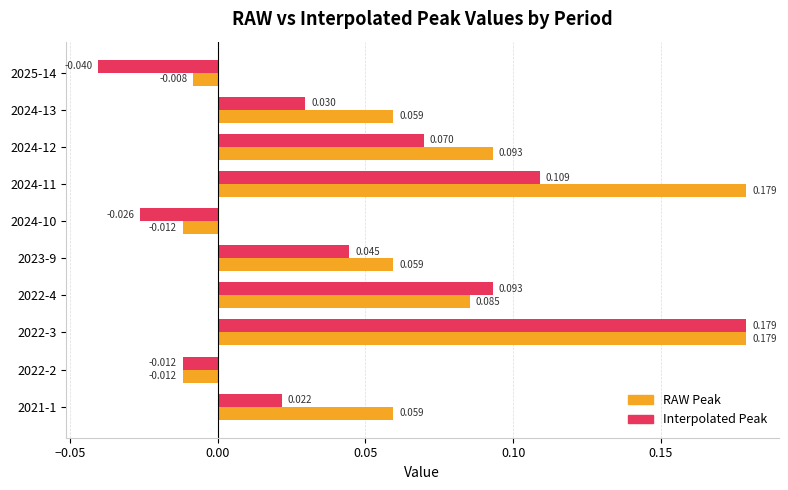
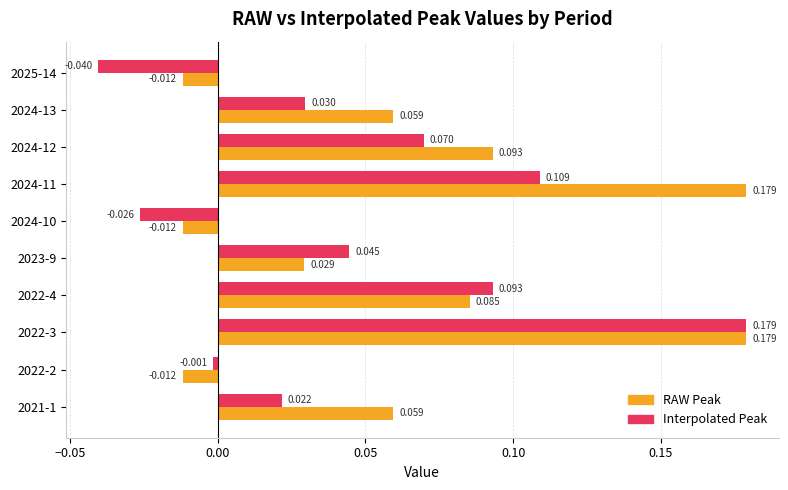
RAW Peak, 2025-14: -0.008 -> -0.012
RAW Peak, 2023-9: 0.059 -> 0.029
Interpolated Peak, 2022-2: -0.012 -> -0.001
